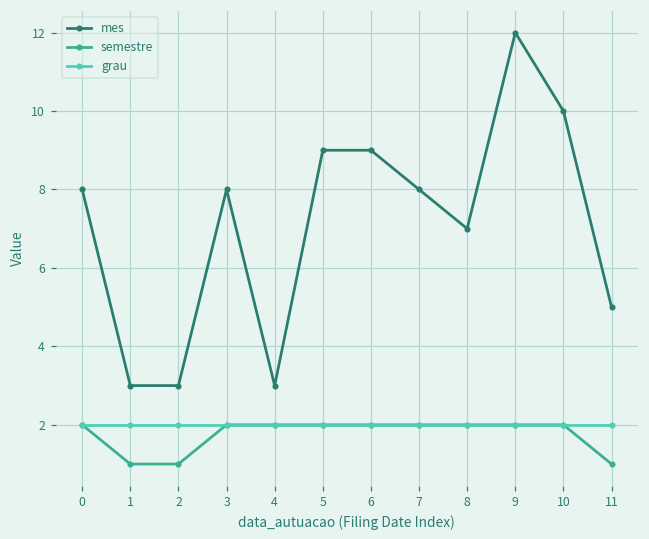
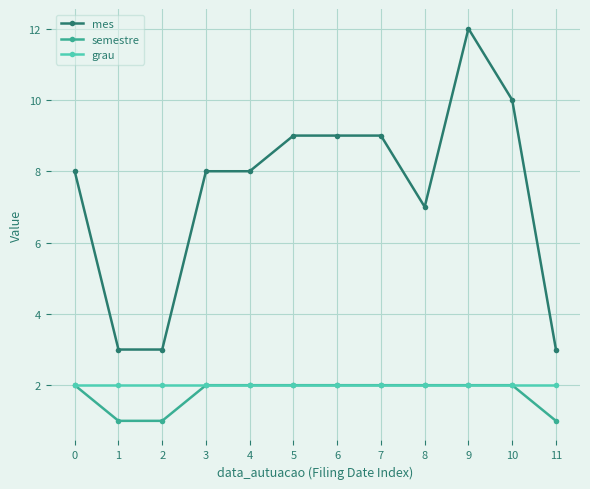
mes, 4: 3 -> 8
mes, 7: 8 -> 9
mes, 11: 5 -> 3
